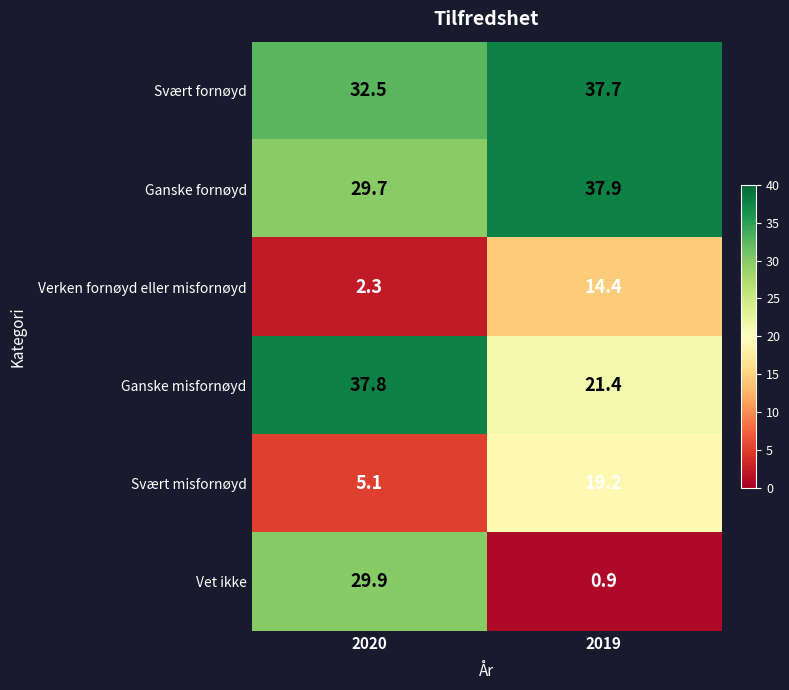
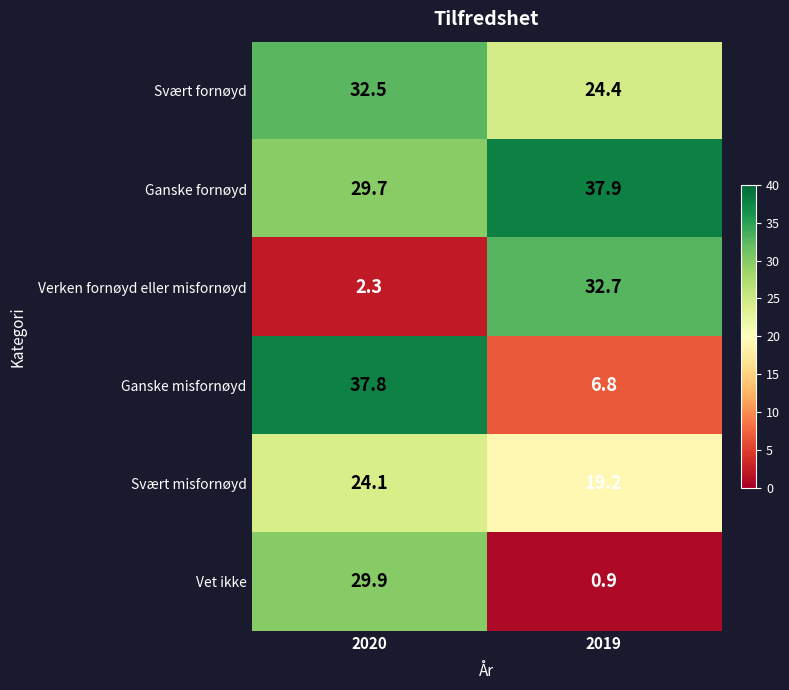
Svært fornøyd, 2019: 37.7 -> 24.4
Verken fornøyd eller misfornøyd, 2019: 14.4 -> 32.7
Ganske misfornøyd, 2019: 21.4 -> 6.8
Svært misfornøyd, 2020: 5.1 -> 24.1
